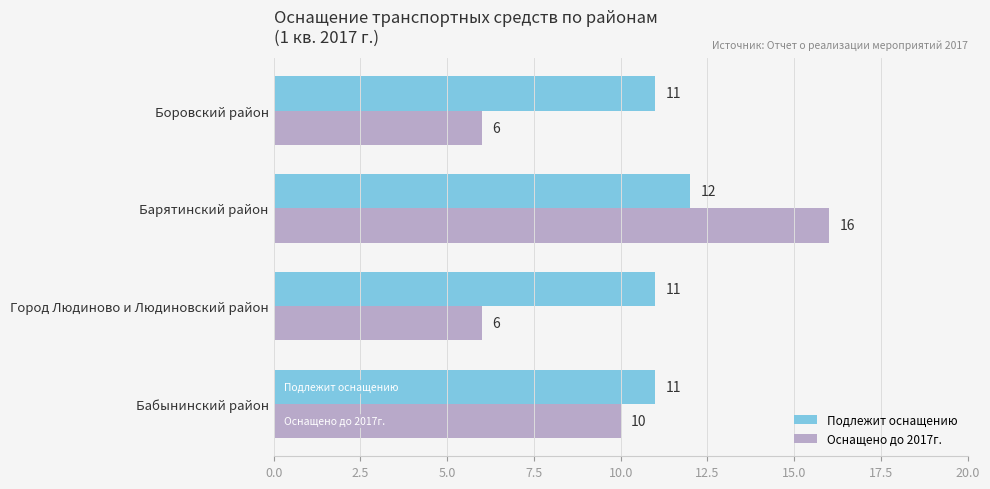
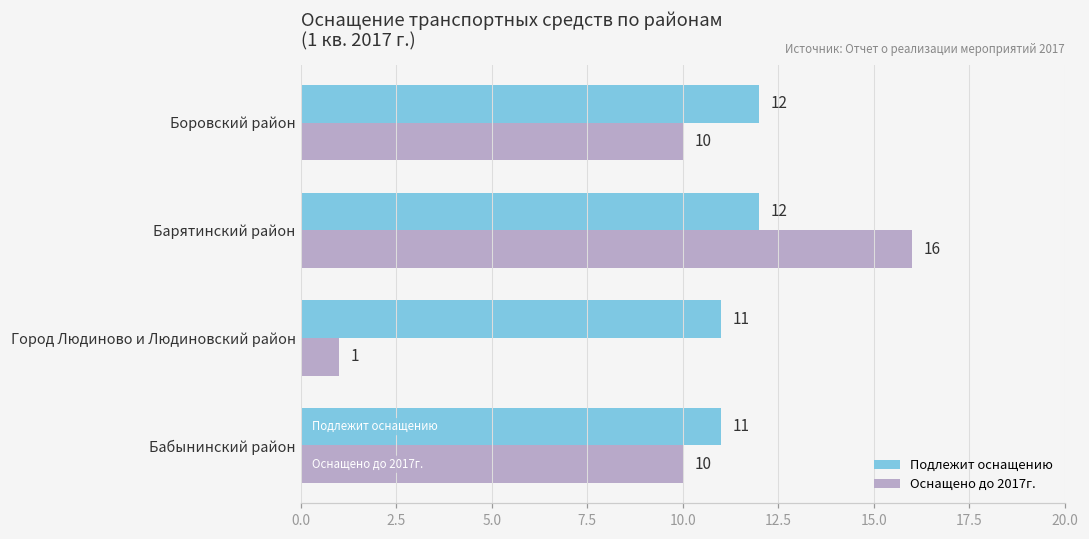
Подлежит оснащению, Боровский район: 11 -> 12
Оснащено до 2017г., Боровский район: 6 -> 10
Оснащено до 2017г., Город Людиново и Людиновский район: 6 -> 1
